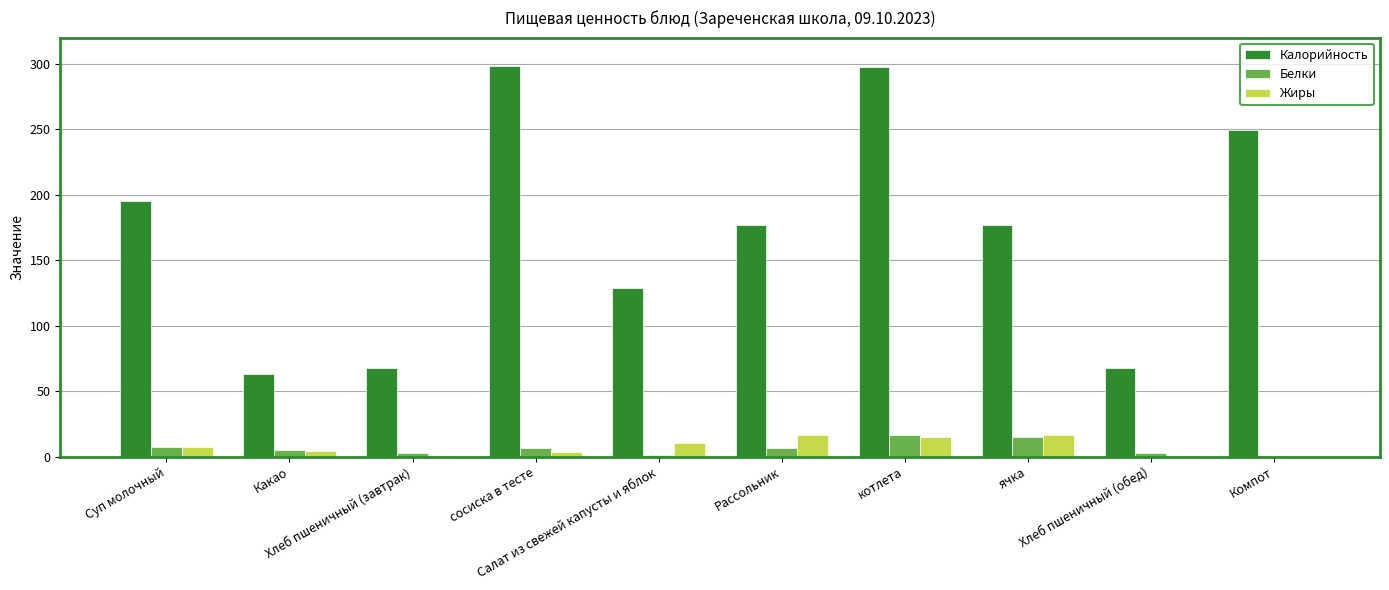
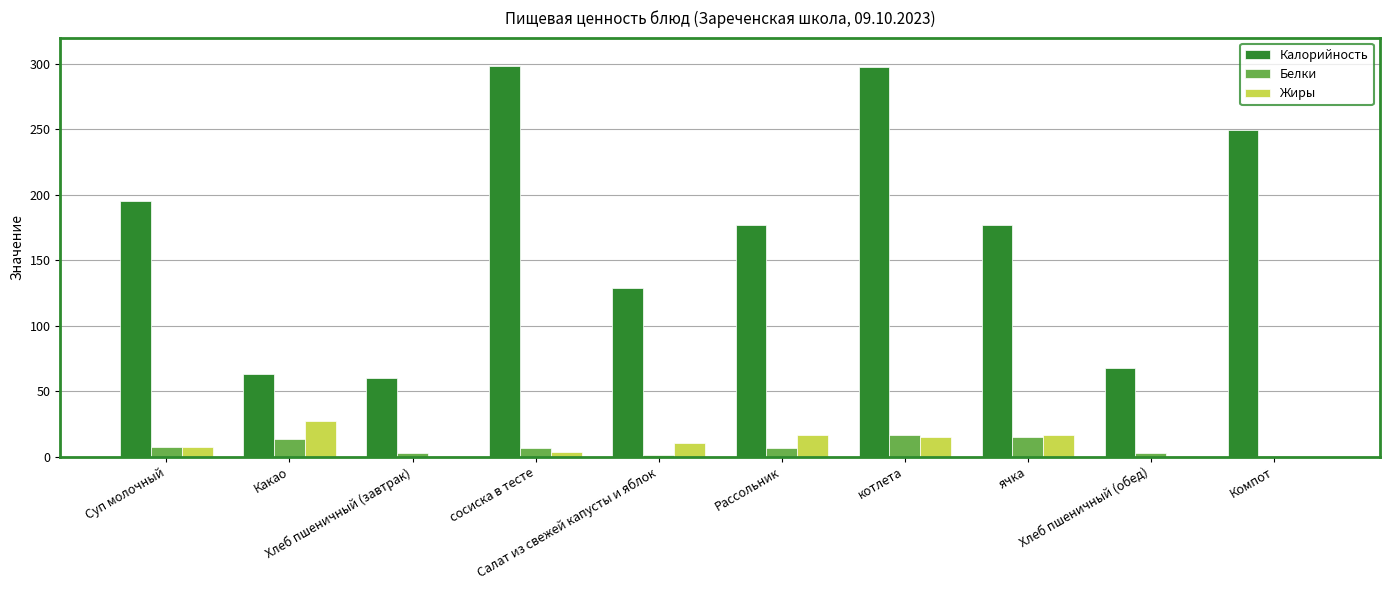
Белки, Какао: 5 -> 14
Жиры, Какао: 5 -> 27
Калорийность, Хлеб пшеничный (завтрак): 68 -> 60
